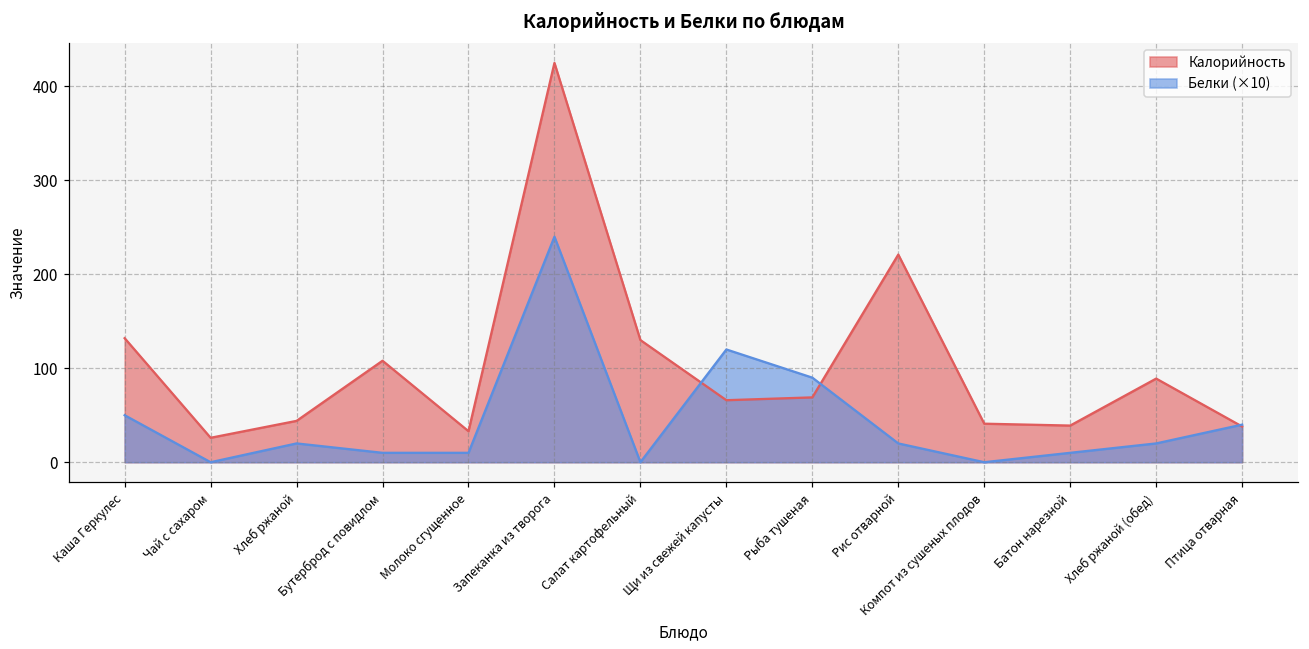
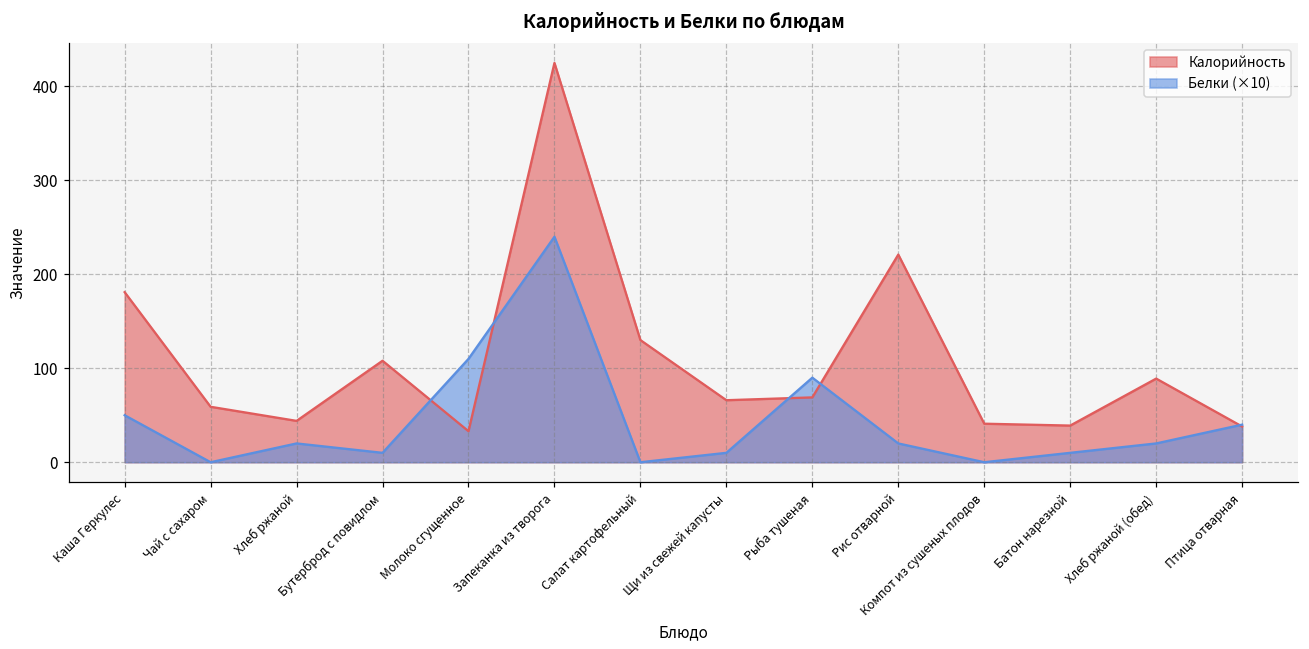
Калорийность, Каша Геркулес: 130 -> 180
Калорийность, Чай с сахаром: 30 -> 60
Белки (×10), Молоко сгущенное: 10 -> 110
Белки (×10), Щи из свежей капусты: 120 -> 10
